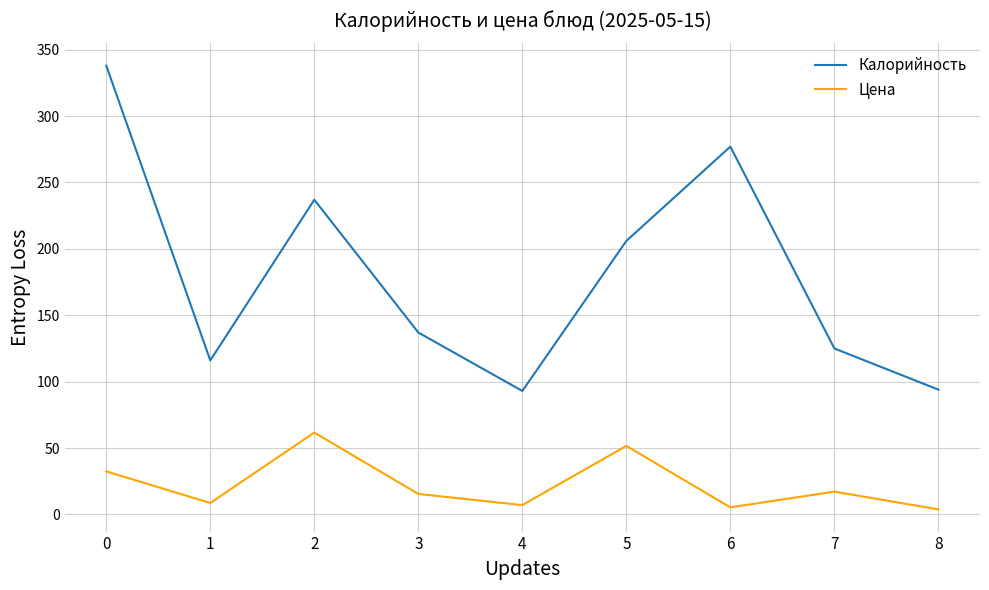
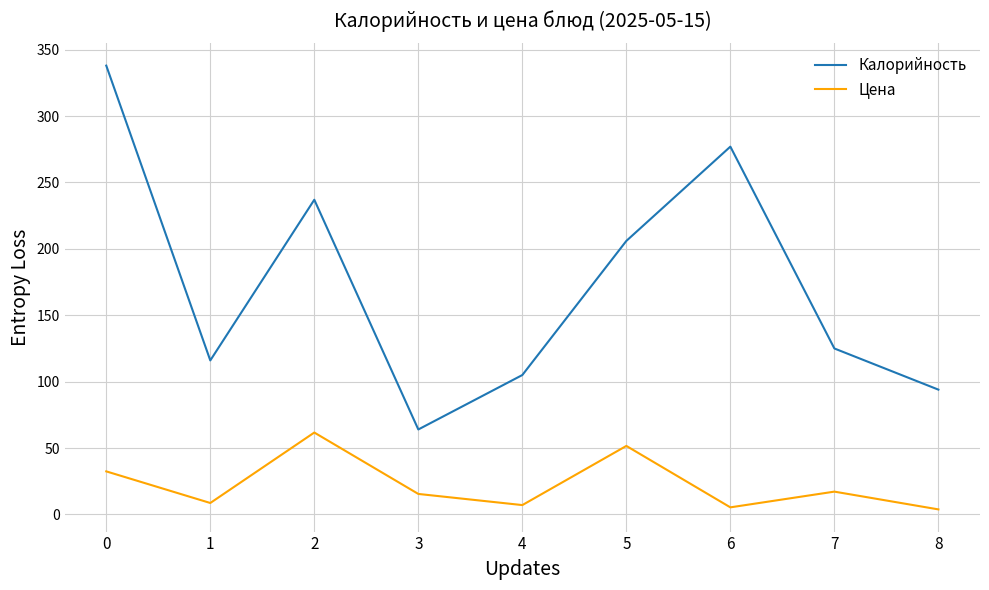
Калорийность, 3: 137 -> 64
Калорийность, 4: 93 -> 105
